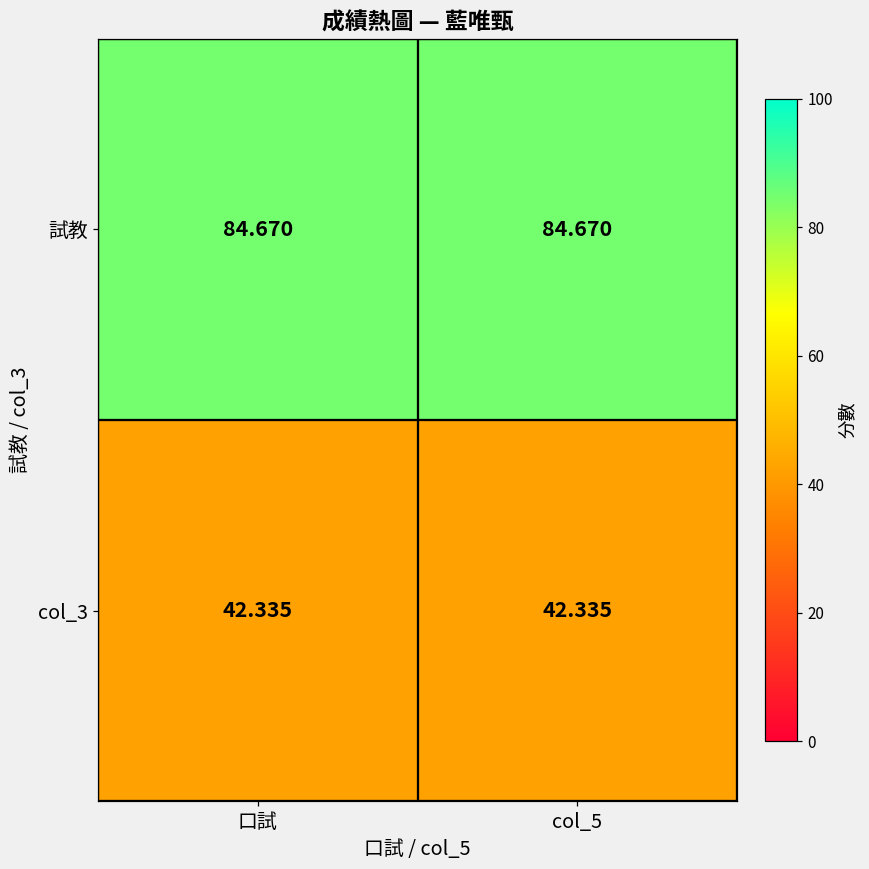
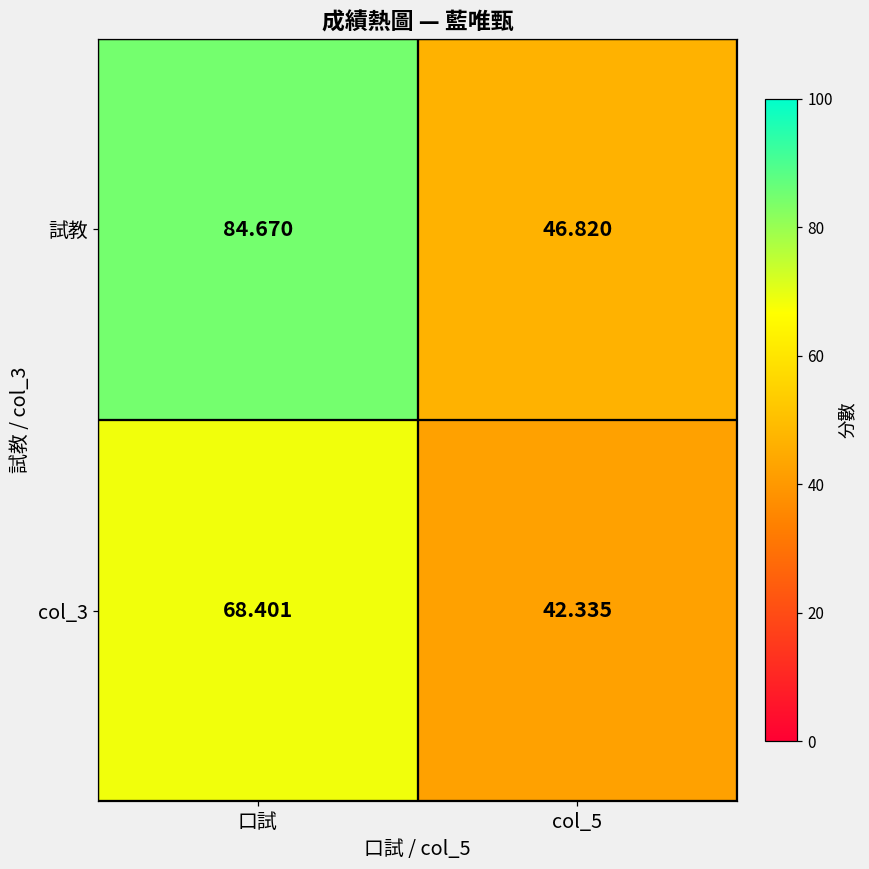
試教, col_5: 84.670 -> 46.820
col_3, 口試: 42.335 -> 68.401
